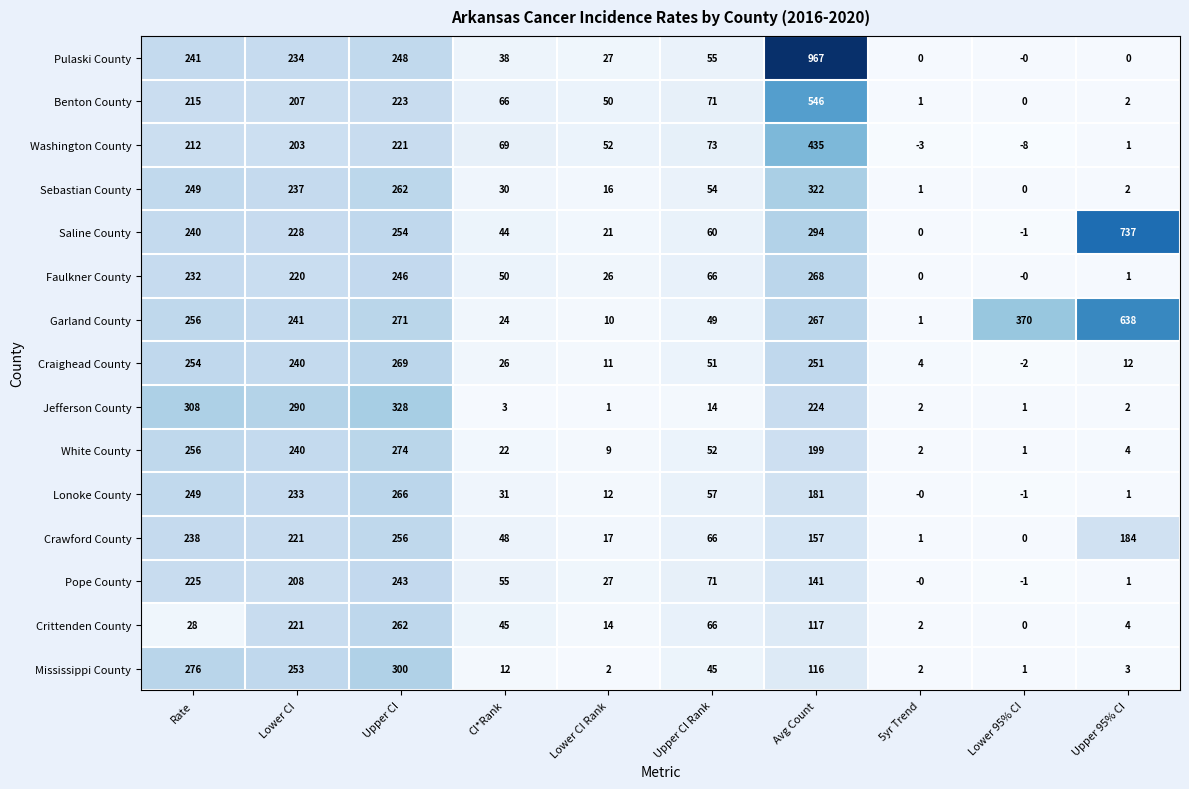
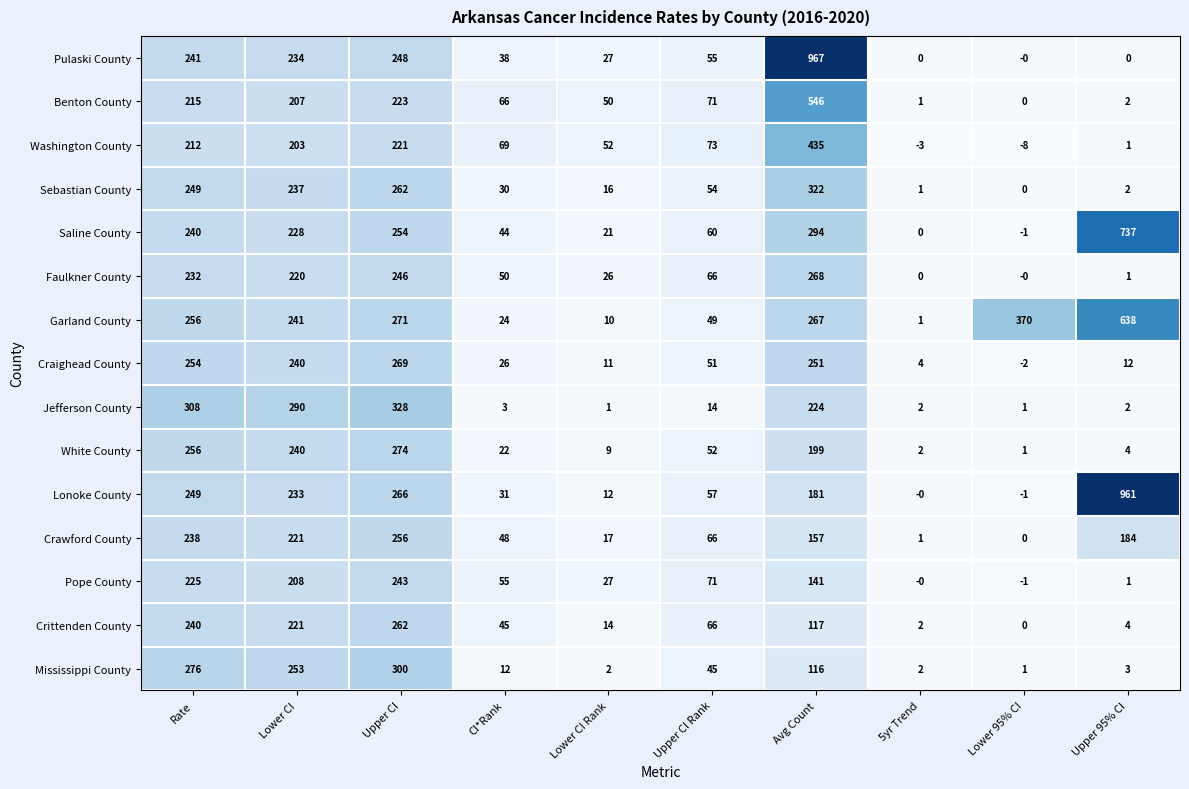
Lonoke County, Upper 95% CI: 1 -> 961
Crittenden County, Rate: 28 -> 240
